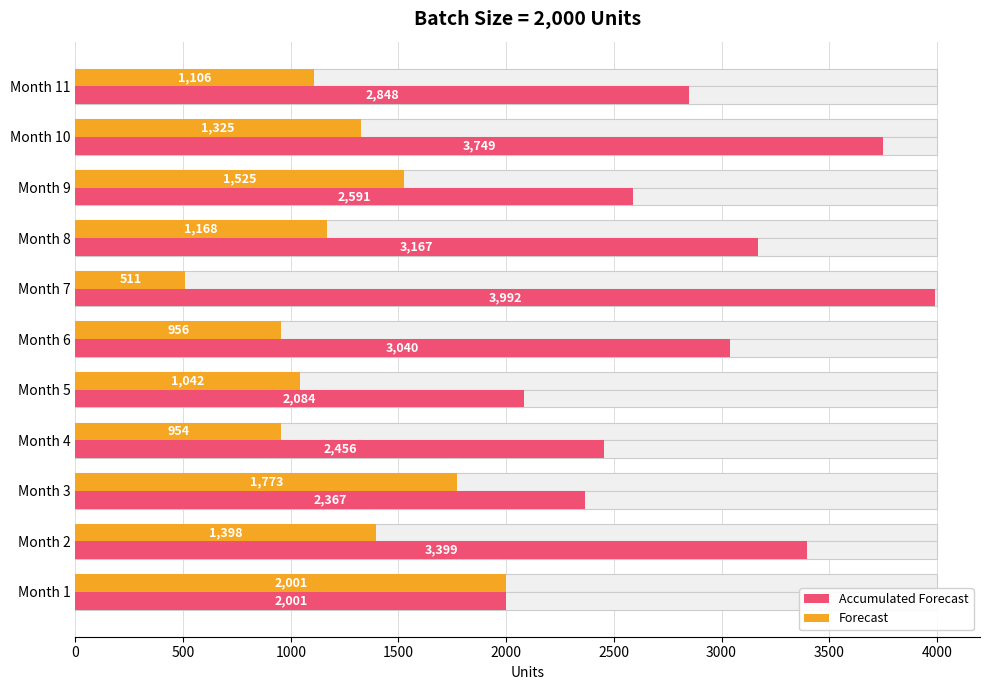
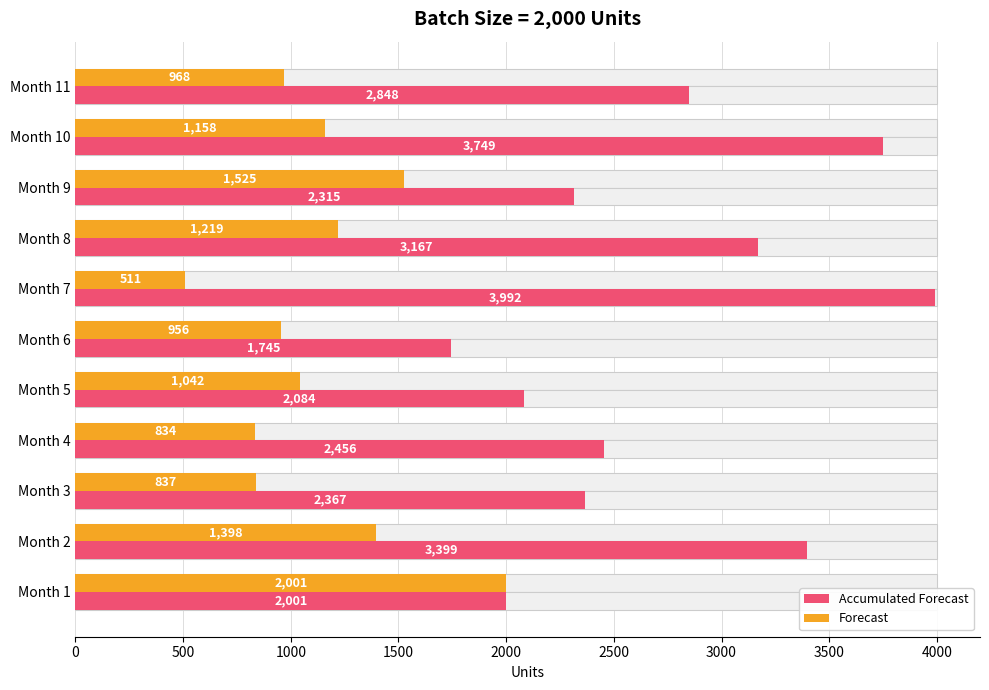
Forecast, Month 11: 1,106 -> 968
Forecast, Month 10: 1,325 -> 1,158
Accumulated Forecast, Month 9: 2,591 -> 2,315
Forecast, Month 8: 1,168 -> 1,219
Accumulated Forecast, Month 6: 3,040 -> 1,745
Forecast, Month 4: 954 -> 834
Forecast, Month 3: 1,773 -> 837
